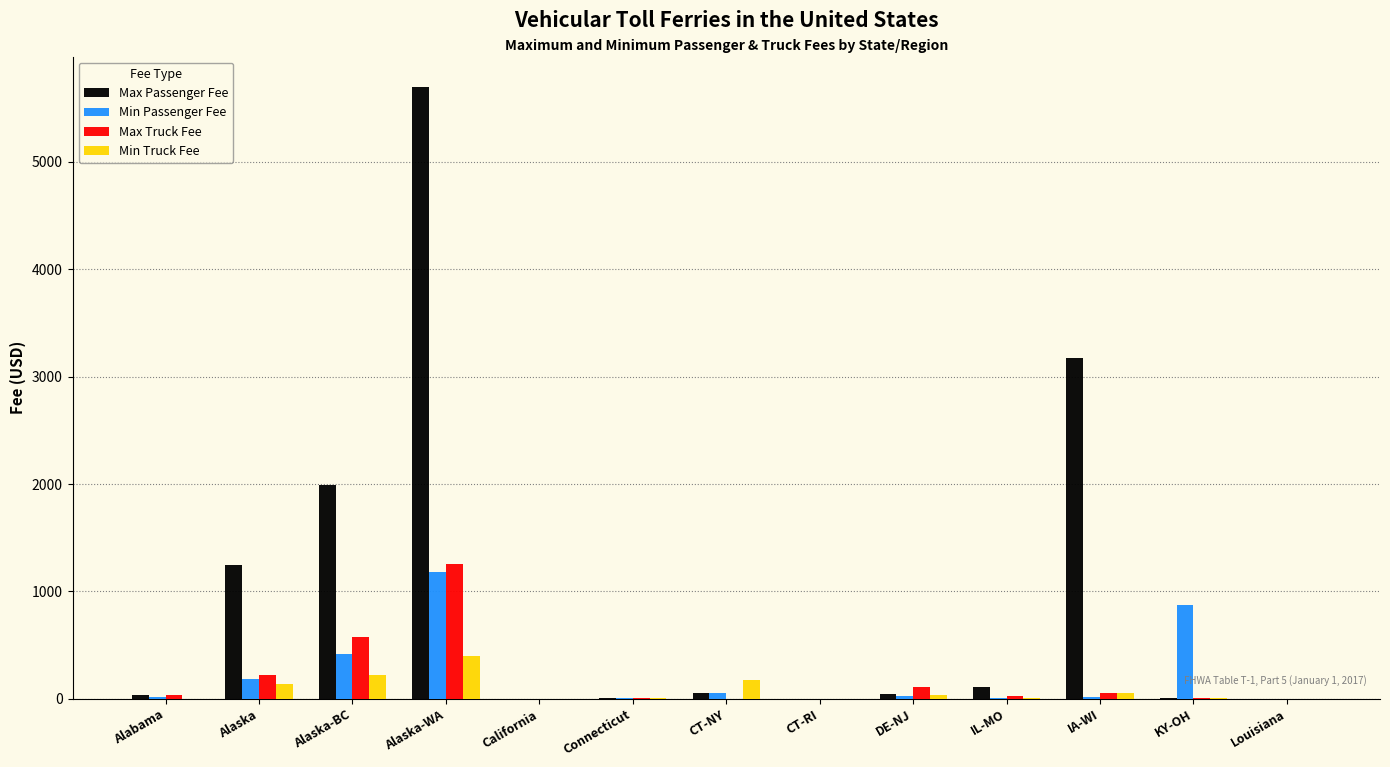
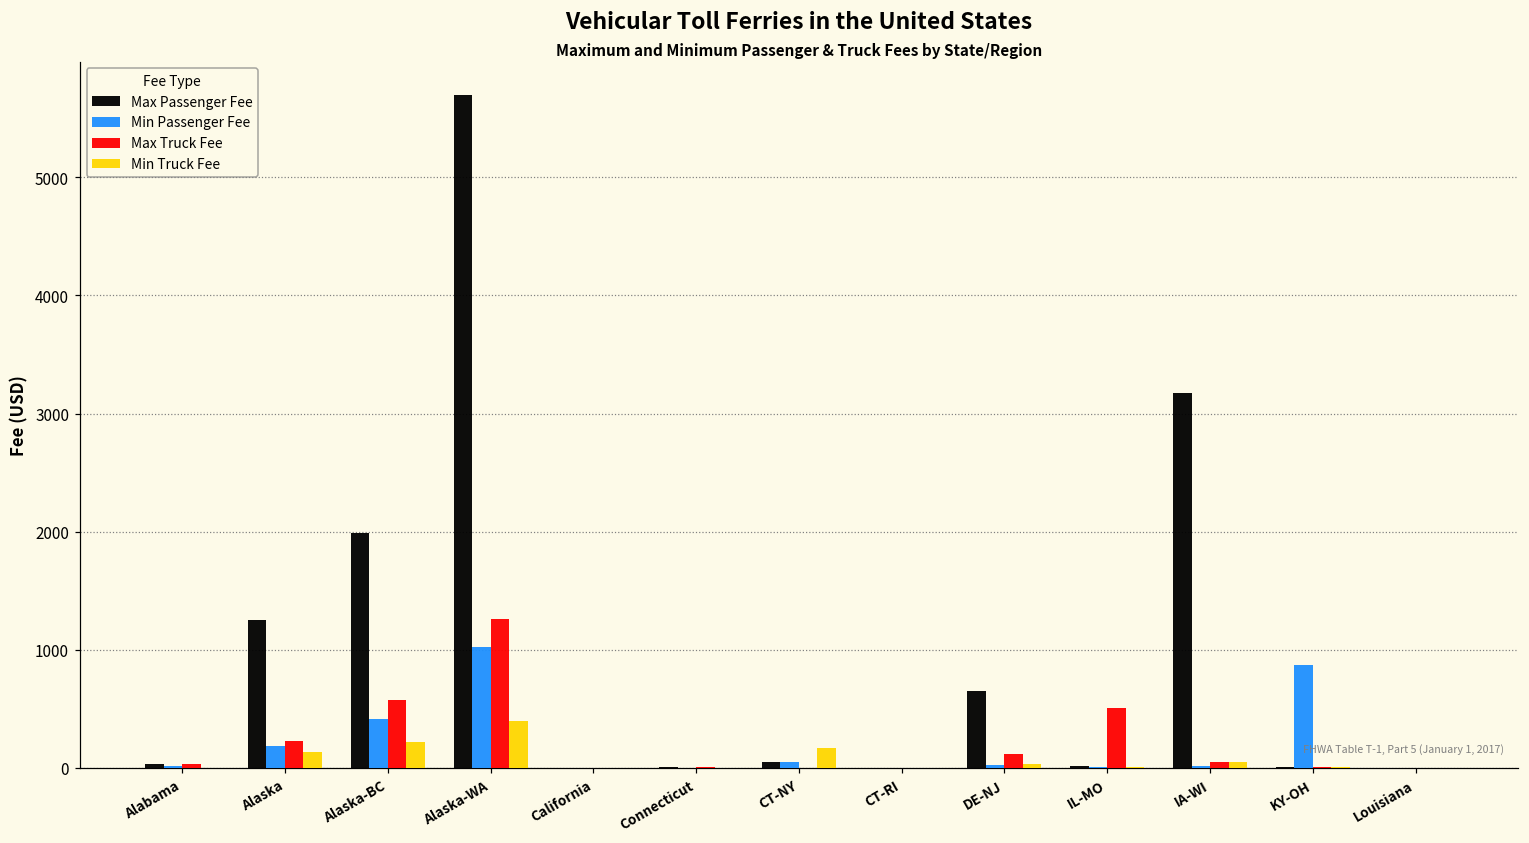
Min Passenger Fee, Alaska-WA: 1180 -> 1030
Max Passenger Fee, DE-NJ: 50 -> 660
Max Passenger Fee, IL-MO: 110 -> 10
Max Truck Fee, IL-MO: 30 -> 510
